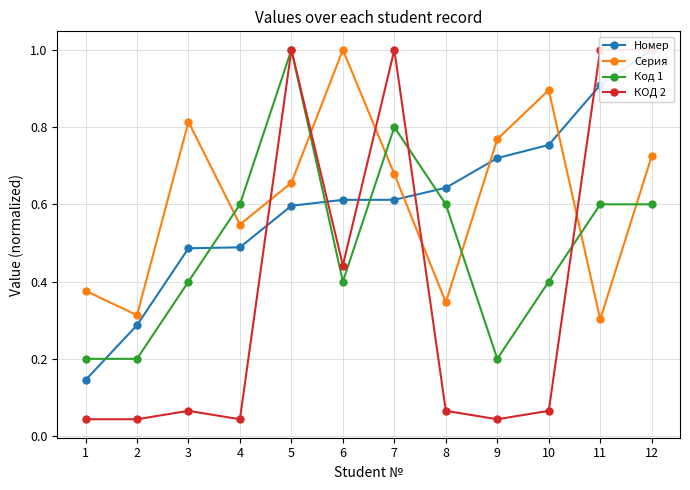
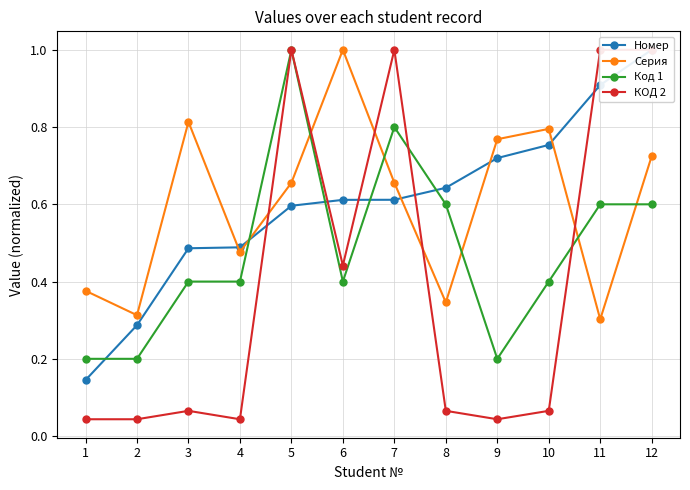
Серия, 4: 0.55 -> 0.48
Код 1, 4: 0.60 -> 0.40
Серия, 7: 0.68 -> 0.66
Серия, 10: 0.90 -> 0.80
